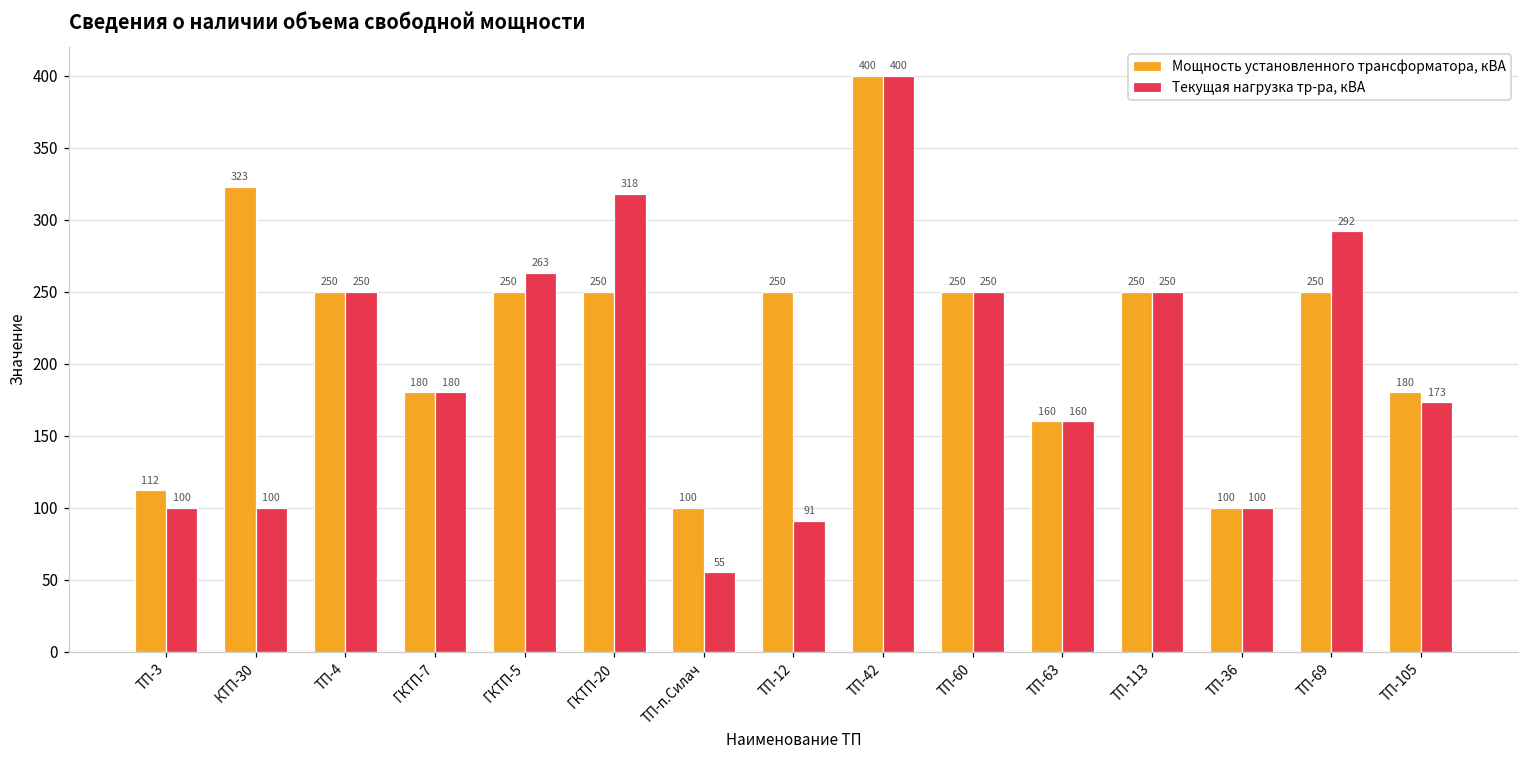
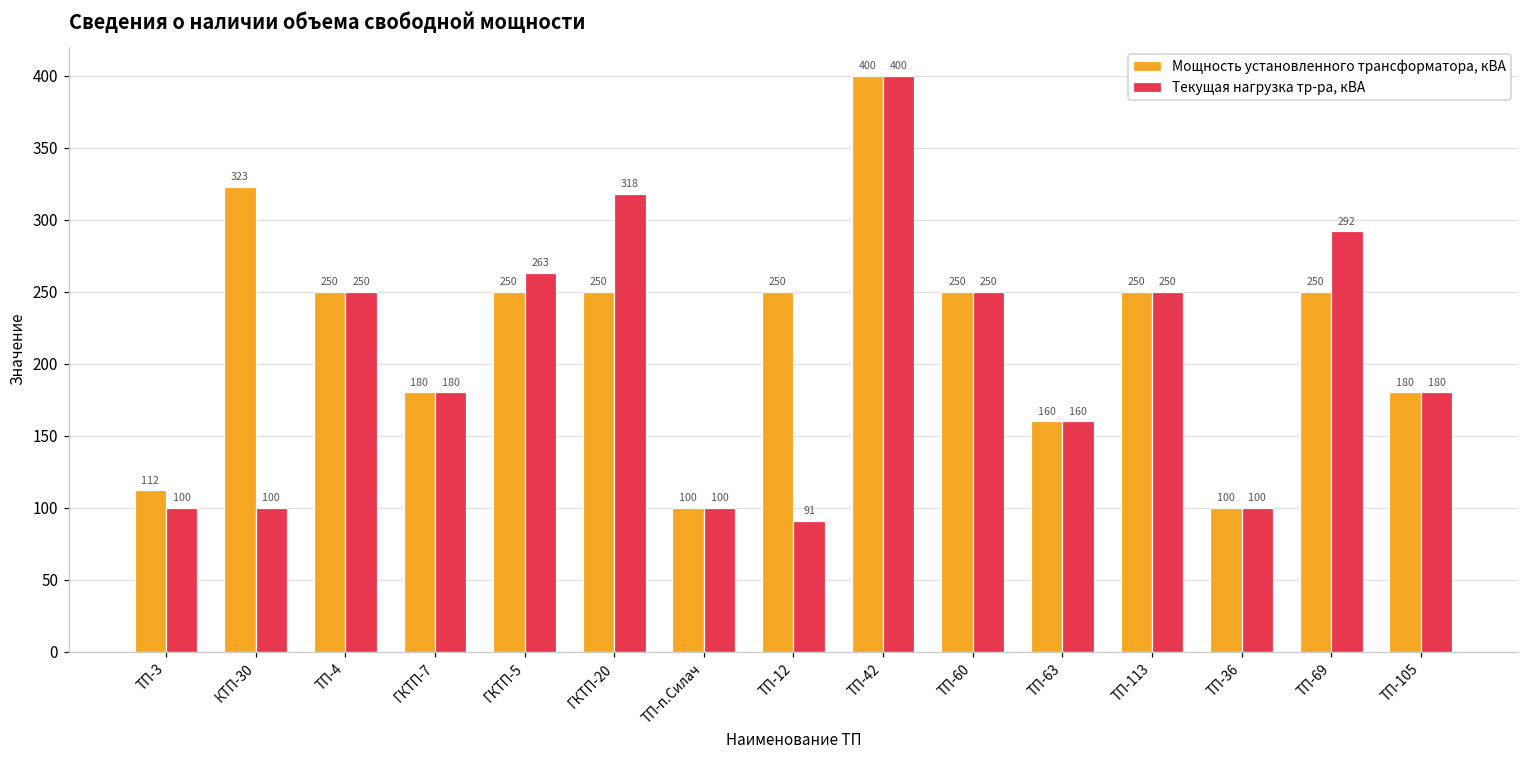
Текущая нагрузка тр-ра, кВА, ТП-п.Силач: 55 -> 100
Текущая нагрузка тр-ра, кВА, ТП-105: 173 -> 180
